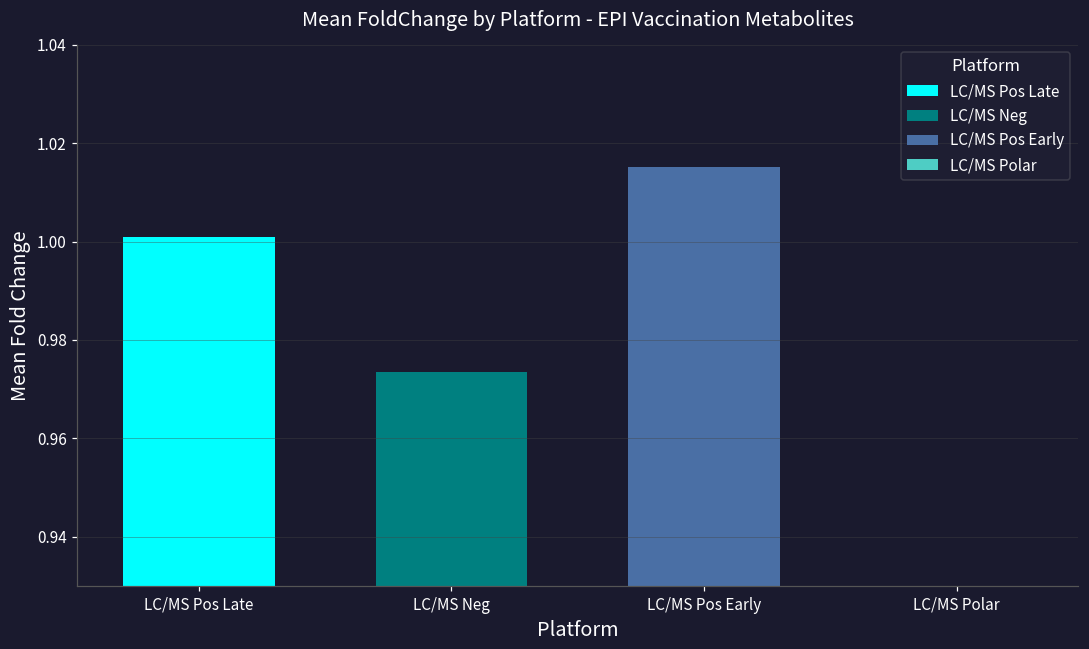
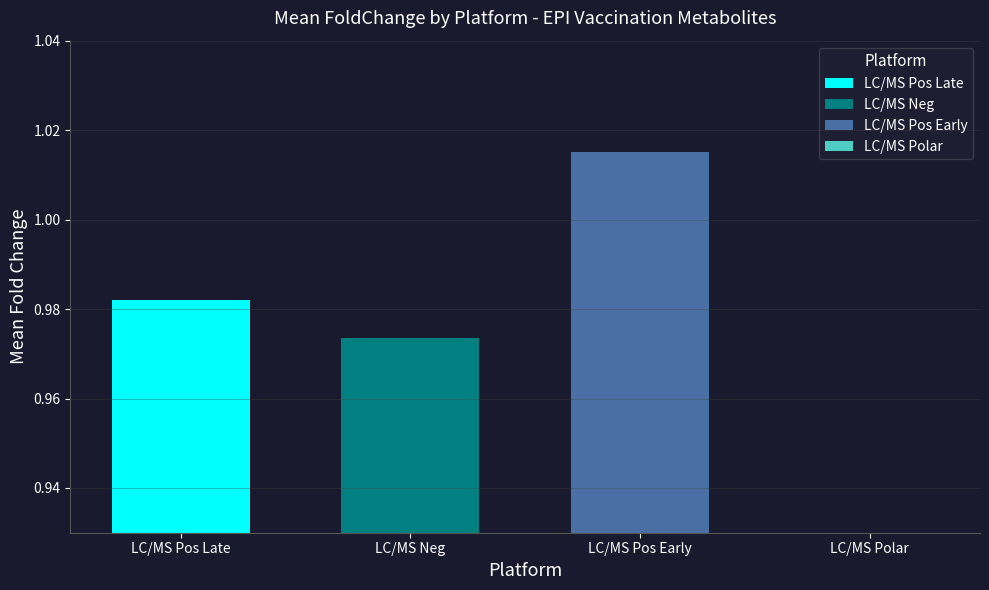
LC/MS Pos Late: 1.001 -> 0.982
